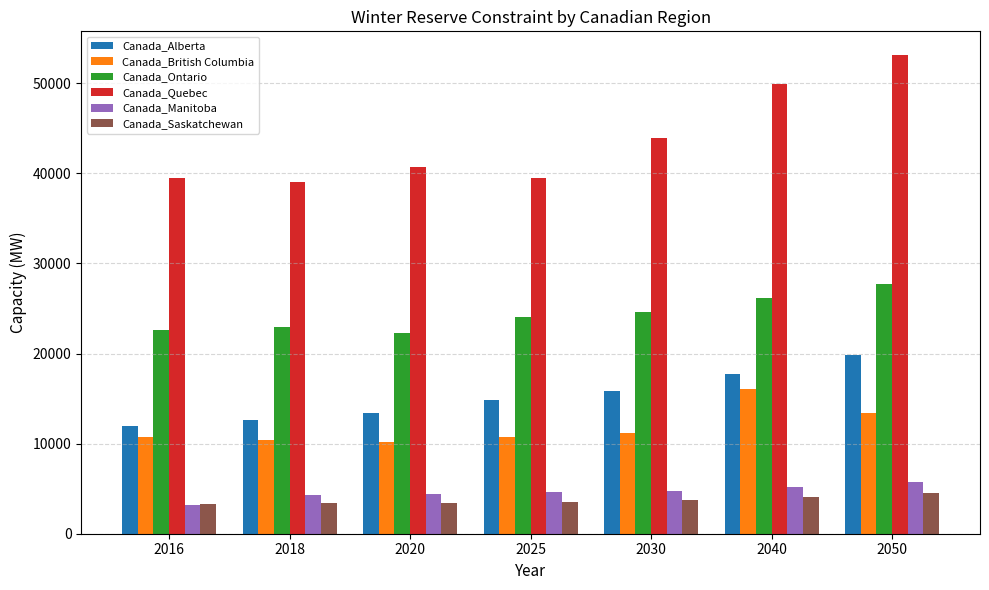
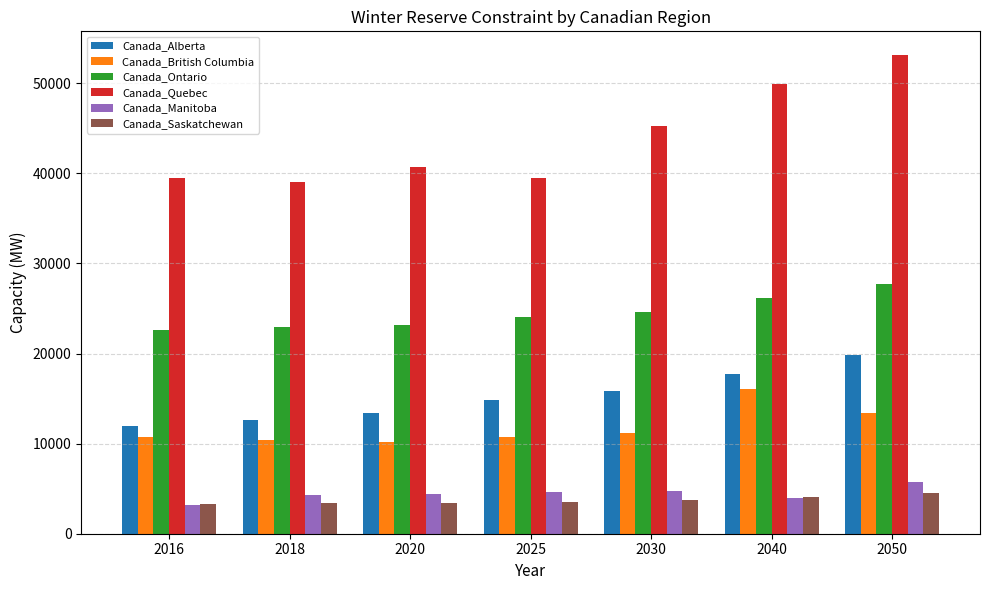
Canada_Ontario, 2020: 22000 -> 23000
Canada_Quebec, 2030: 44000 -> 45000
Canada_Manitoba, 2040: 5000 -> 4000
